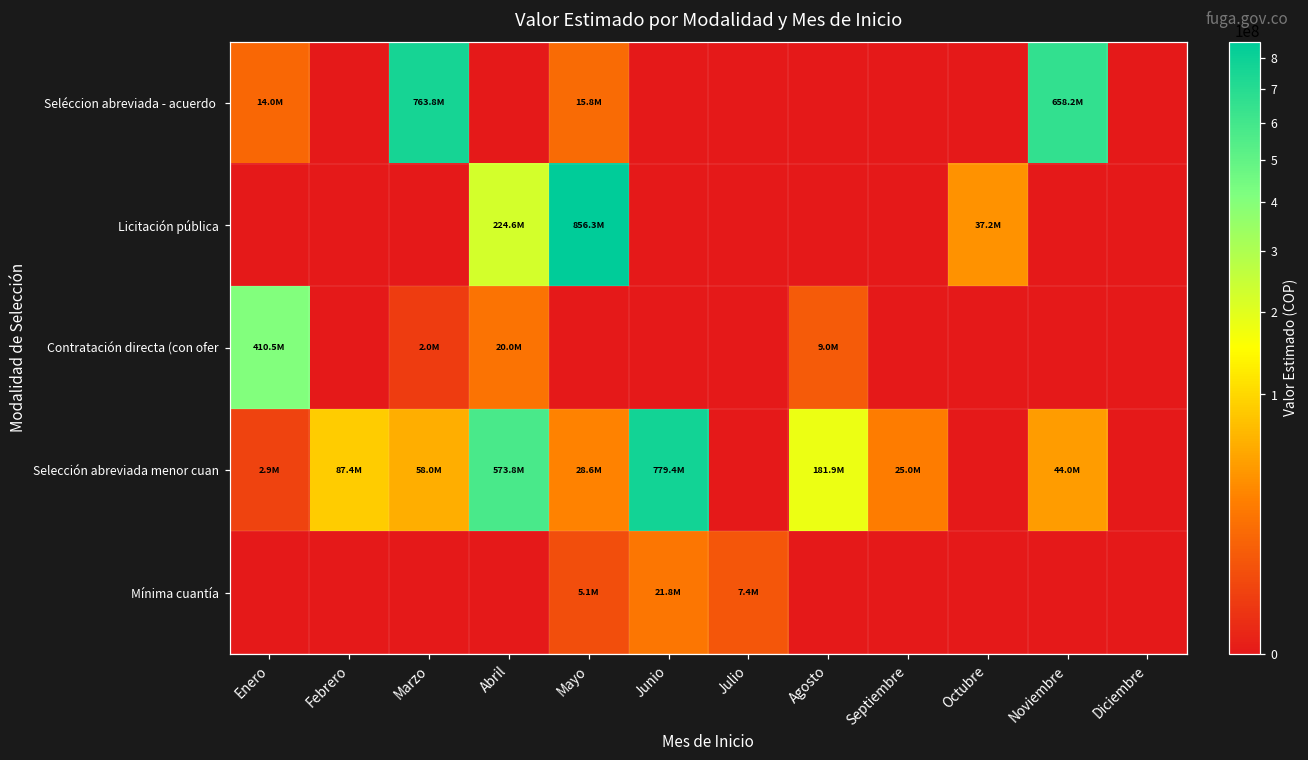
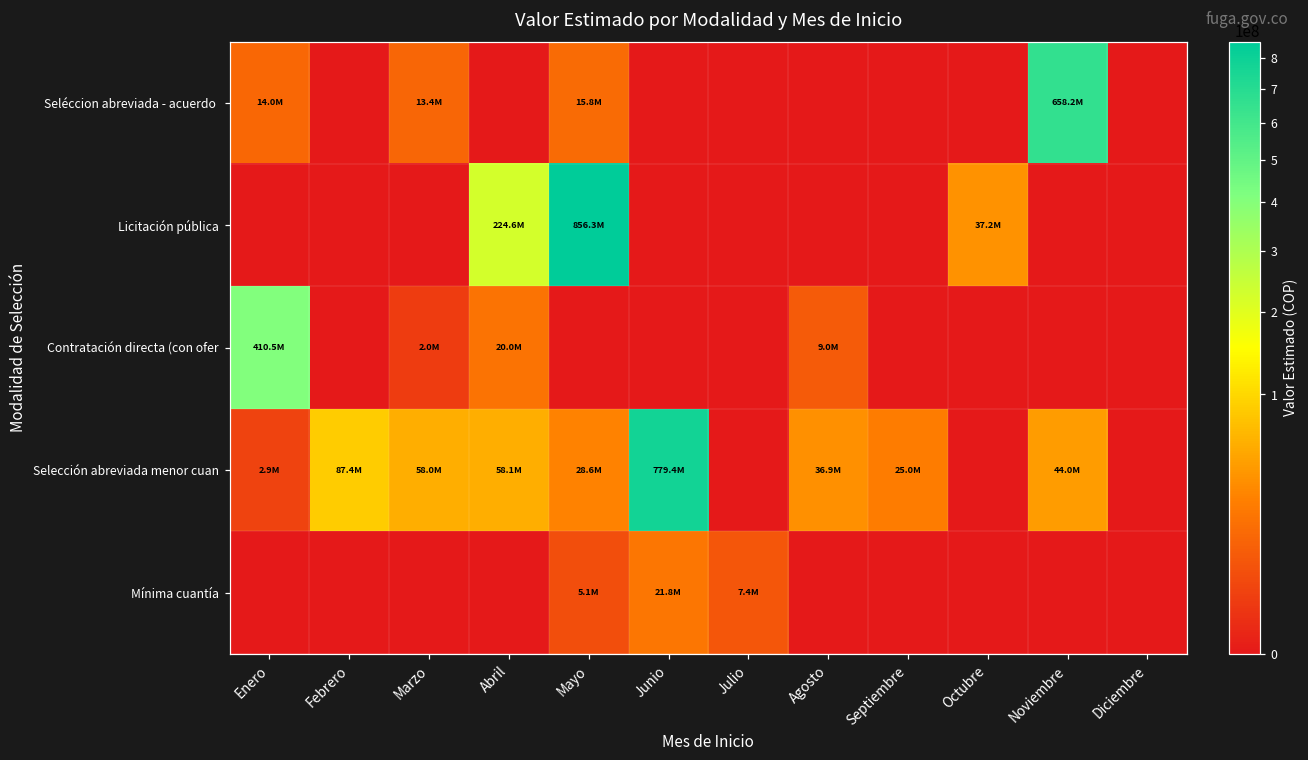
Seléccion abreviada - acuerdo, Marzo: 763.8M -> 13.4M
Selección abreviada menor cuan, Abril: 573.8M -> 58.1M
Selección abreviada menor cuan, Agosto: 181.9M -> 36.9M
